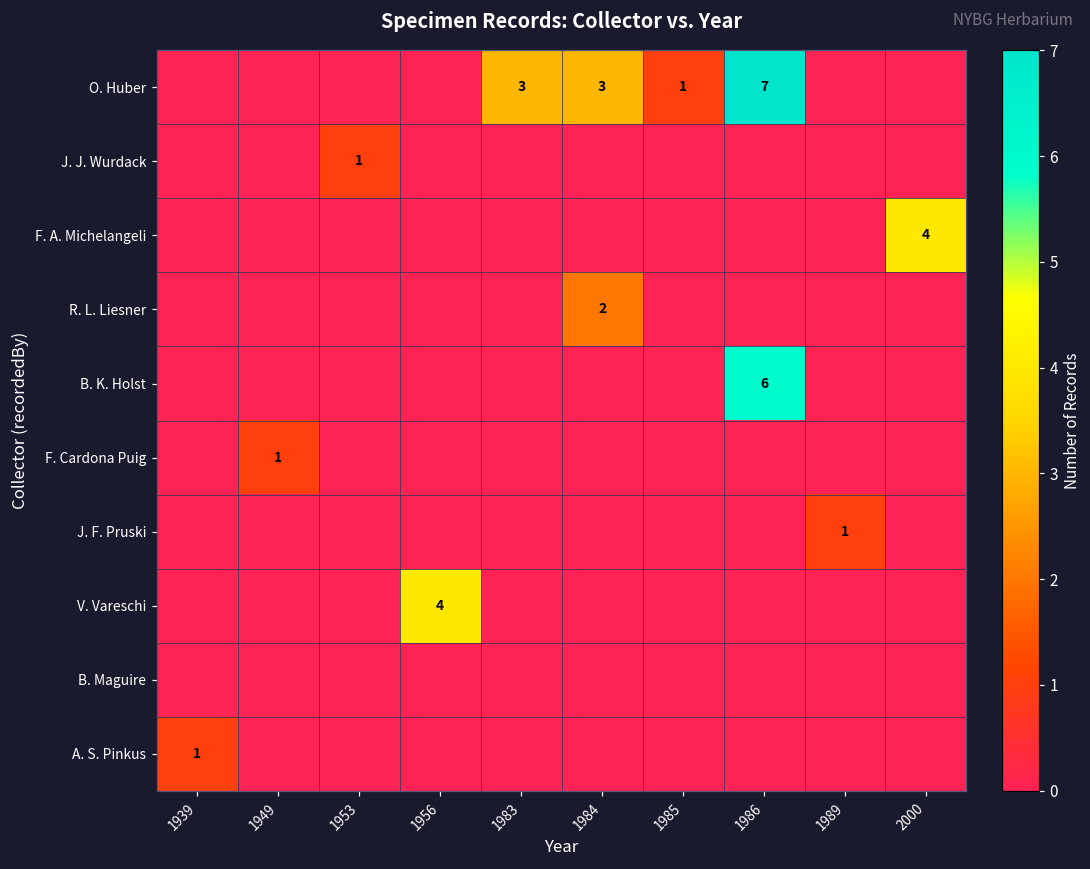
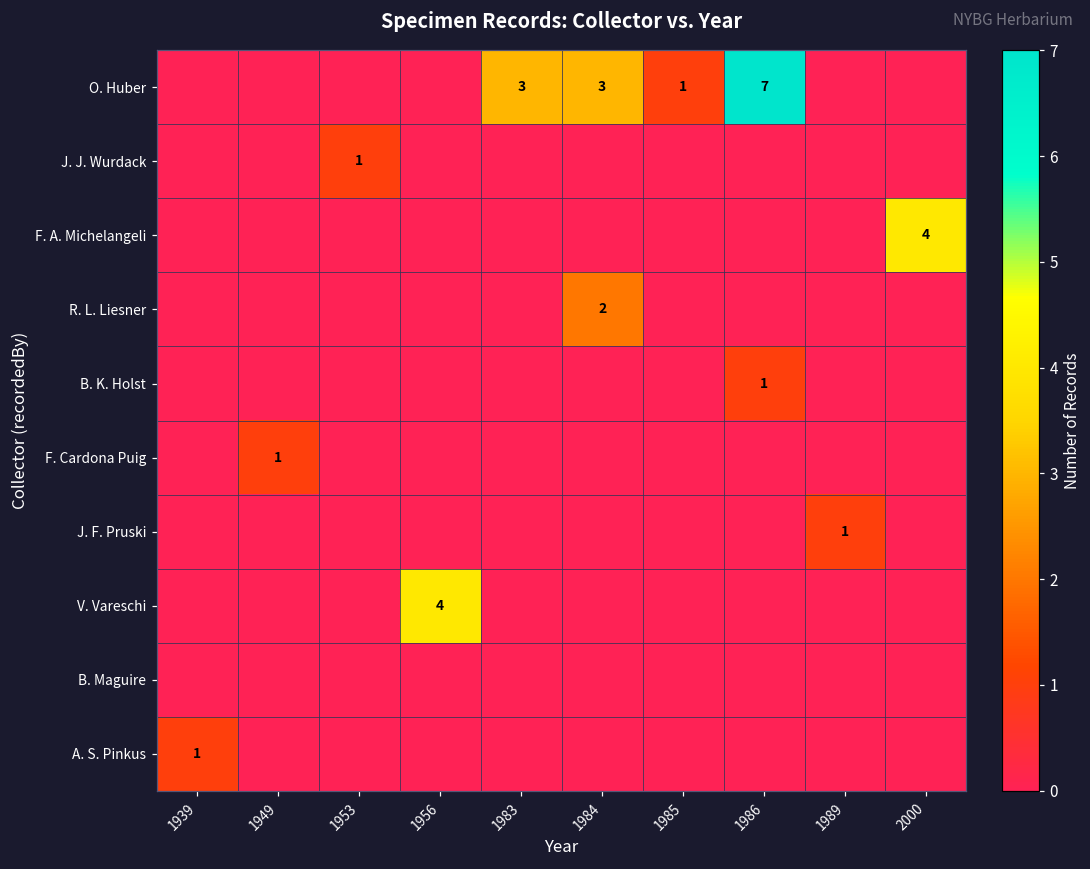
B. K. Holst, 1986: 6 -> 1
